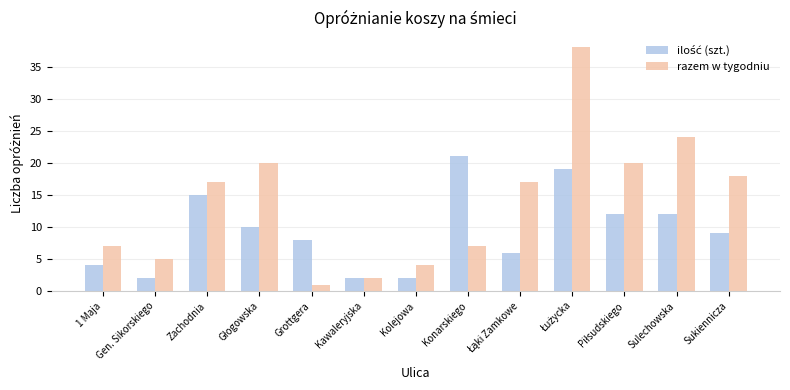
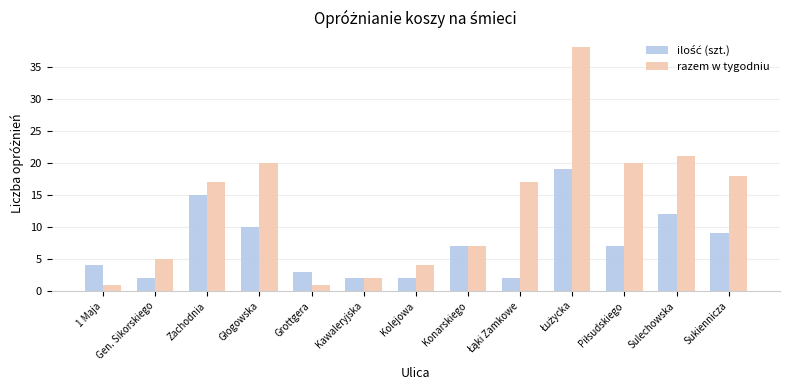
razem w tygodniu, 1 Maja: 7 -> 1
ilość (szt.), Grottgera: 8 -> 3
ilość (szt.), Konarskiego: 21 -> 7
ilość (szt.), Łąki Zamkowe: 6 -> 2
ilość (szt.), Piłsudskiego: 12 -> 7
razem w tygodniu, Sulechowska: 24 -> 21
